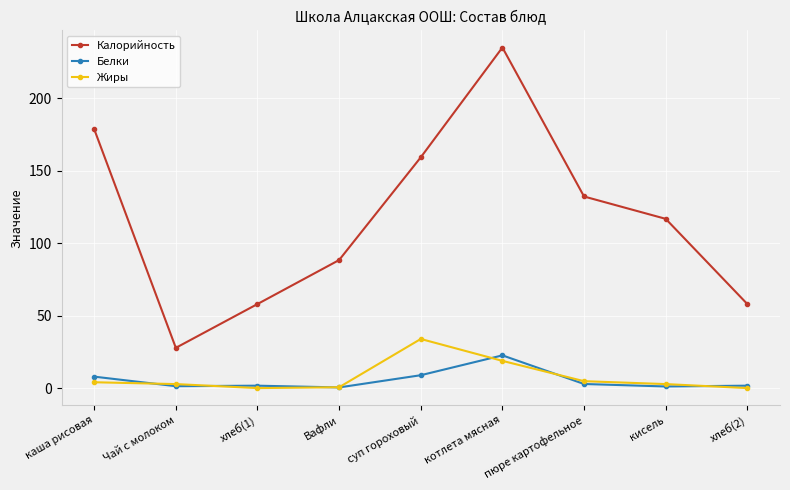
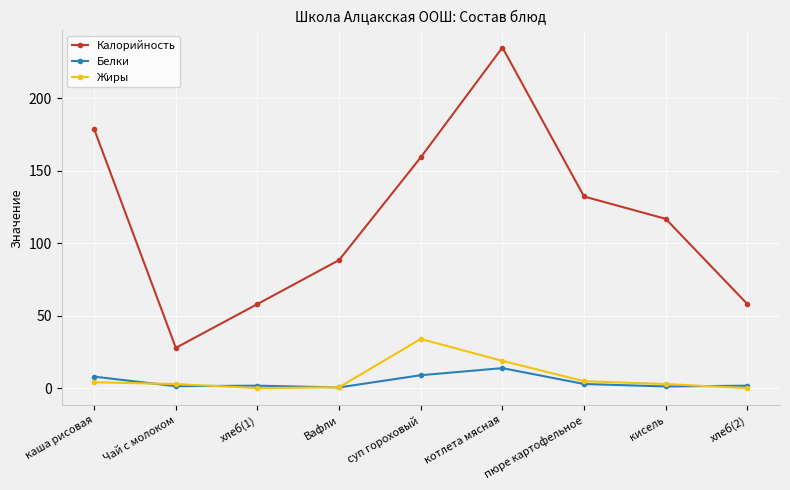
Белки, котлета мясная: 23 -> 14
